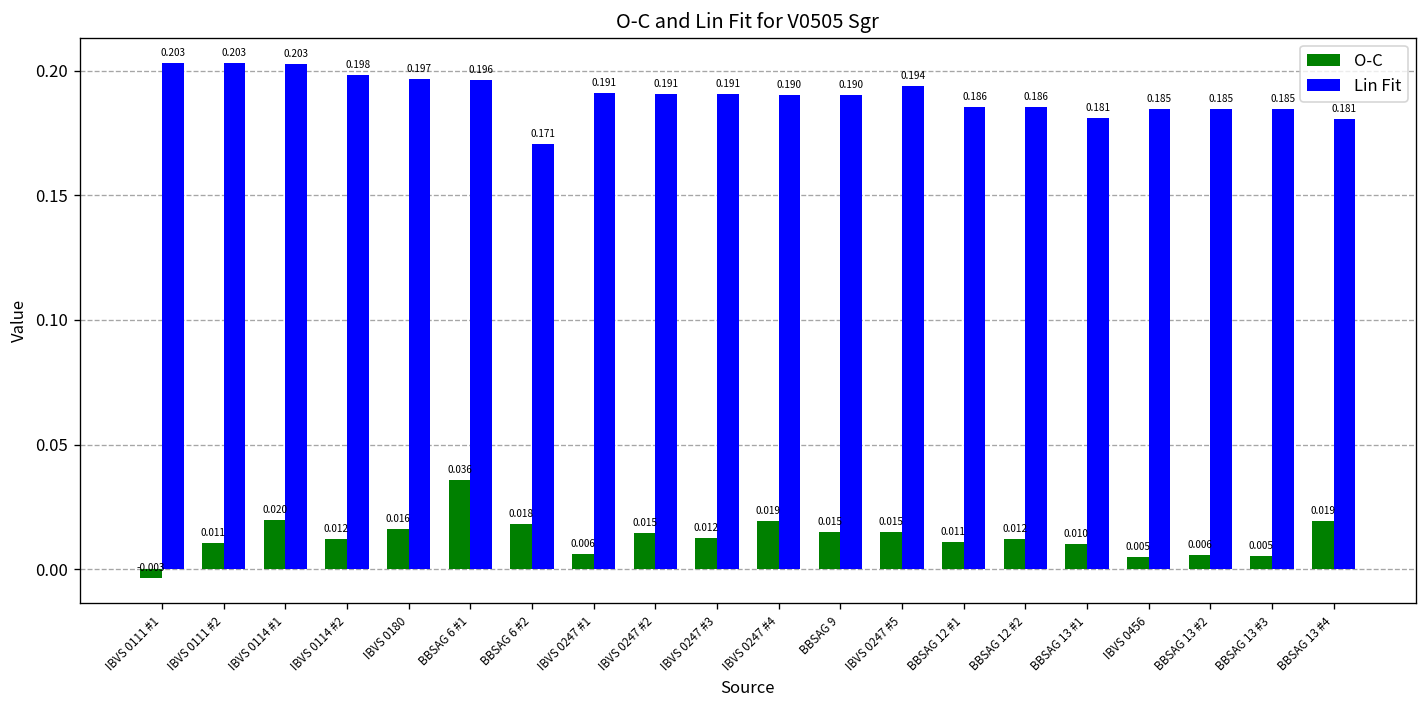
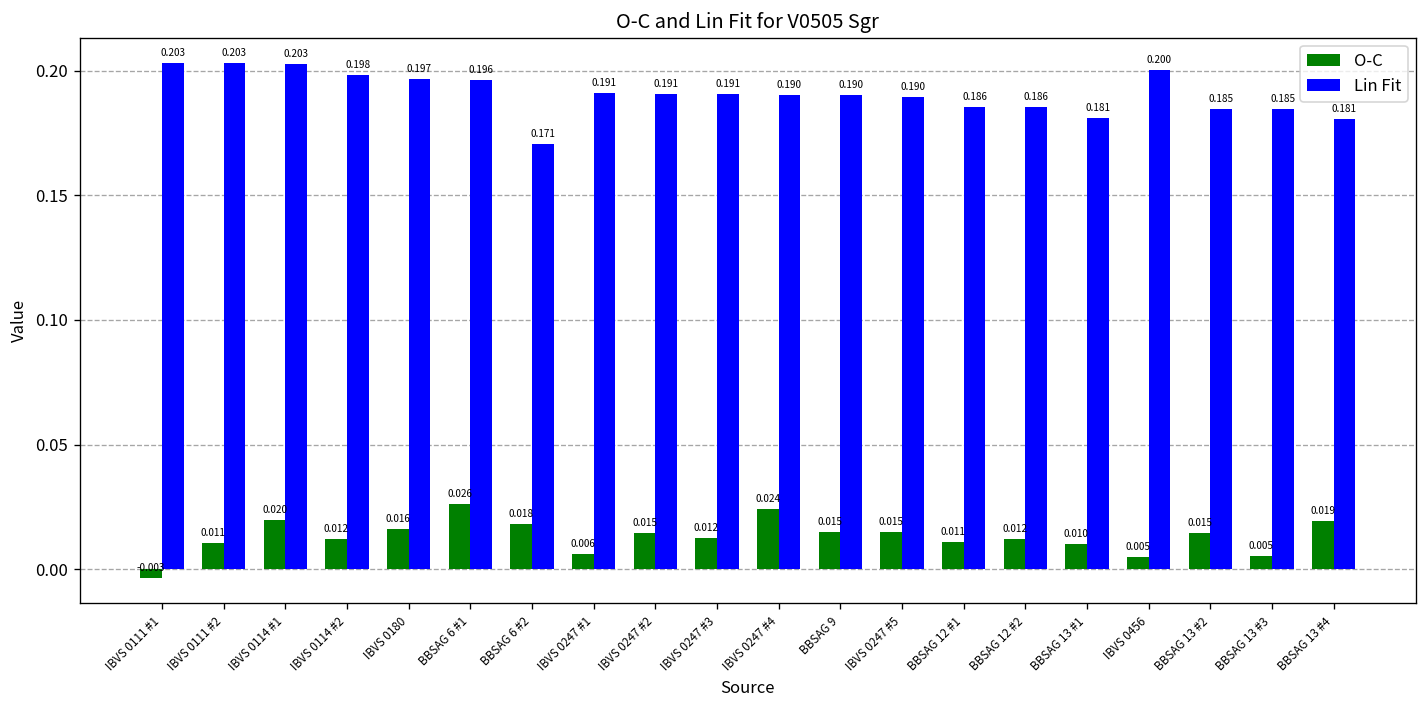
O-C, BBSAG 6 #1: 0.036 -> 0.026
O-C, IBVS 0247 #4: 0.019 -> 0.024
Lin Fit, IBVS 0247 #5: 0.194 -> 0.190
Lin Fit, IBVS 0456: 0.185 -> 0.200
O-C, BBSAG 13 #2: 0.006 -> 0.015
